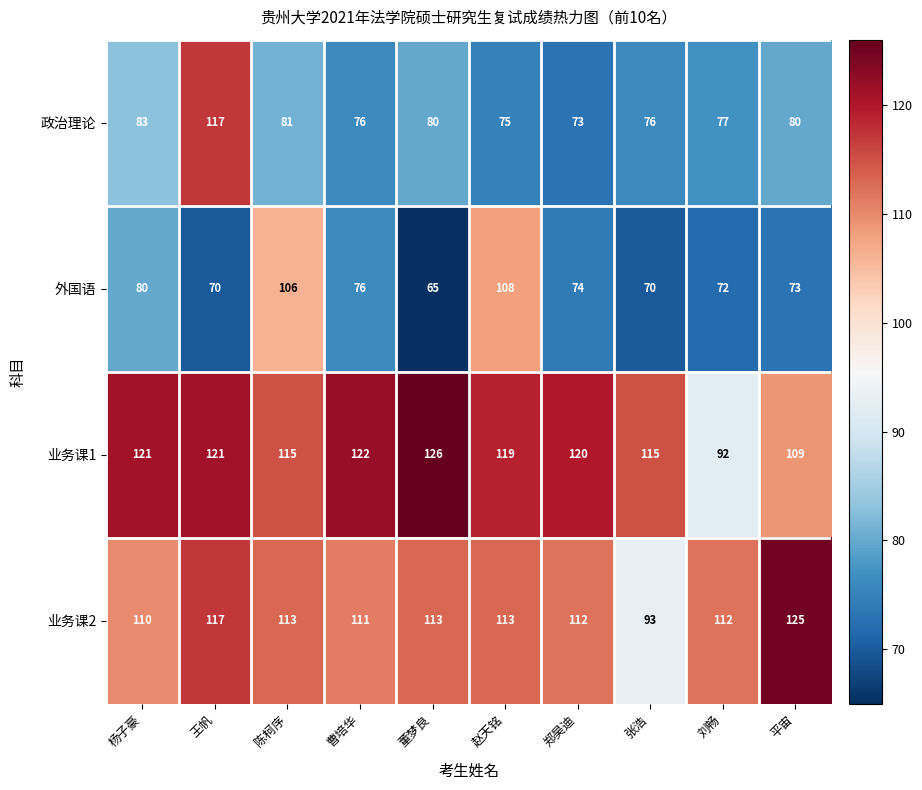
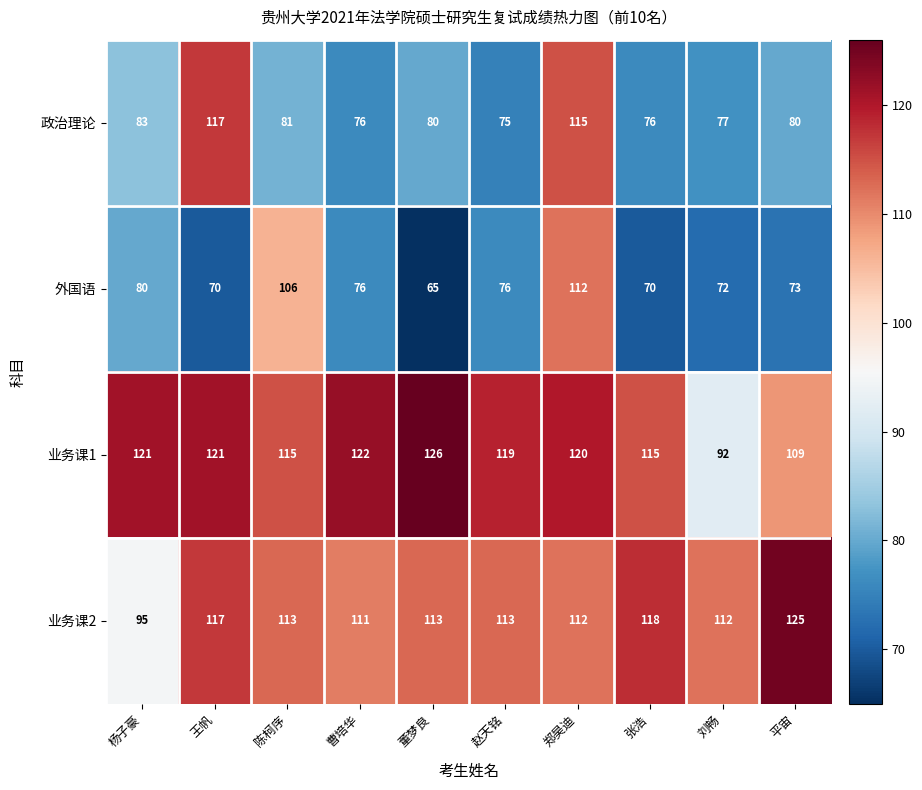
政治理论, 郑昊迪: 73 -> 115
外国语, 赵天铭: 108 -> 76
外国语, 郑昊迪: 74 -> 112
业务课2, 杨子豪: 110 -> 95
业务课2, 张浩: 93 -> 118
